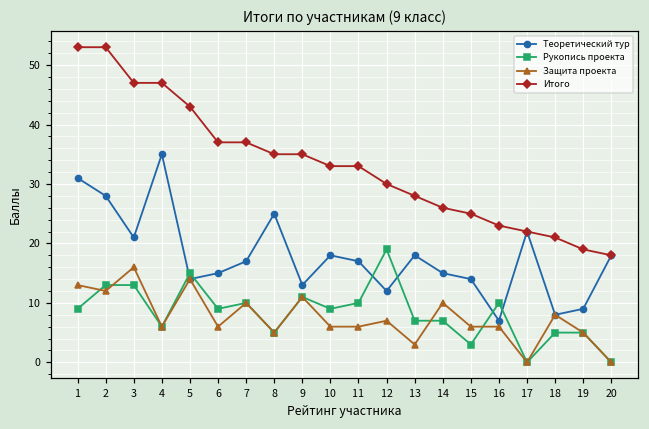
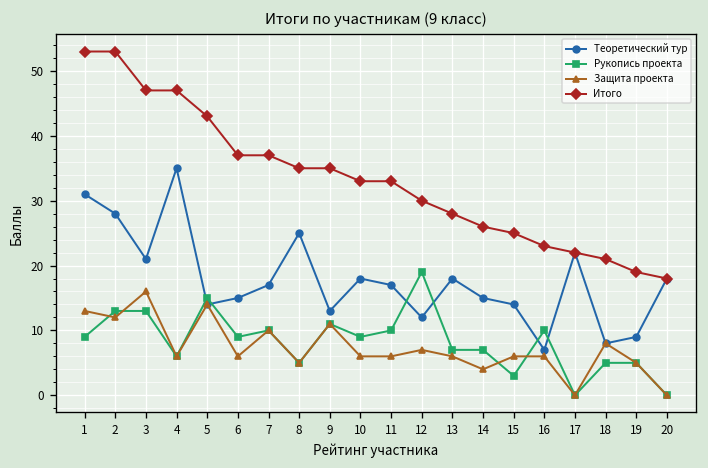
Защита проекта, 13: 3 -> 6
Защита проекта, 14: 10 -> 4
